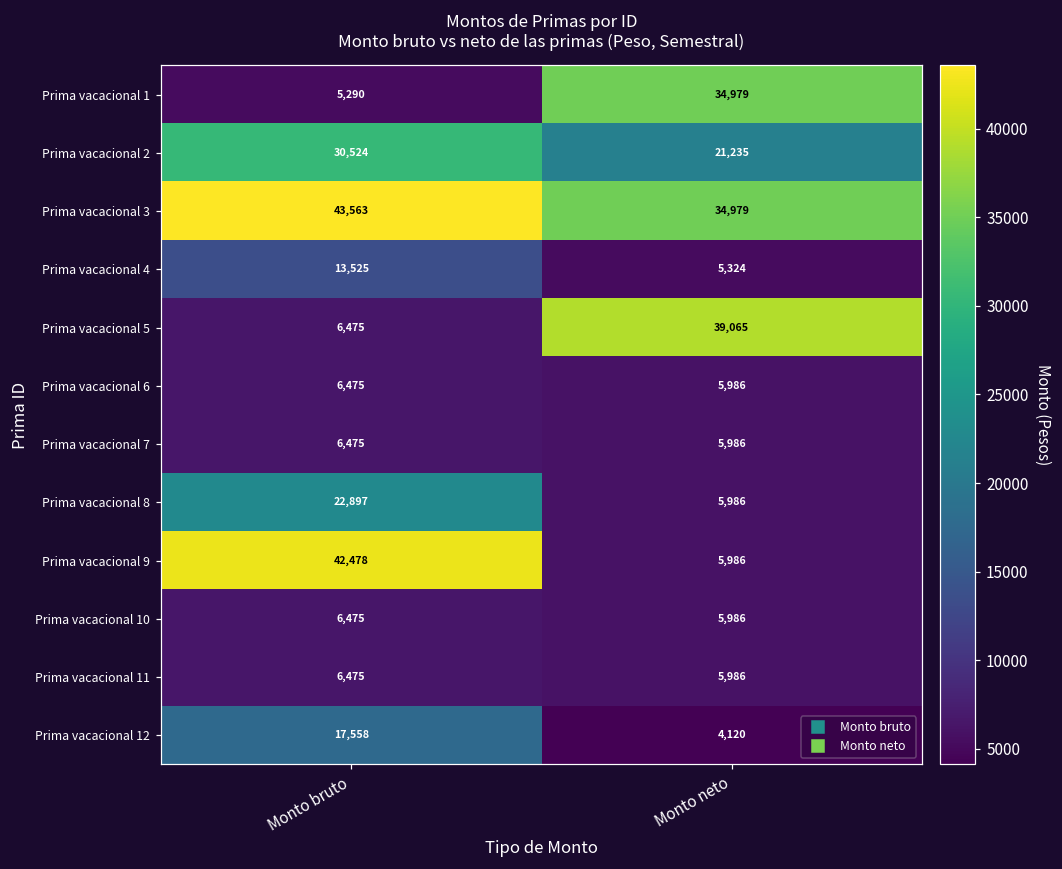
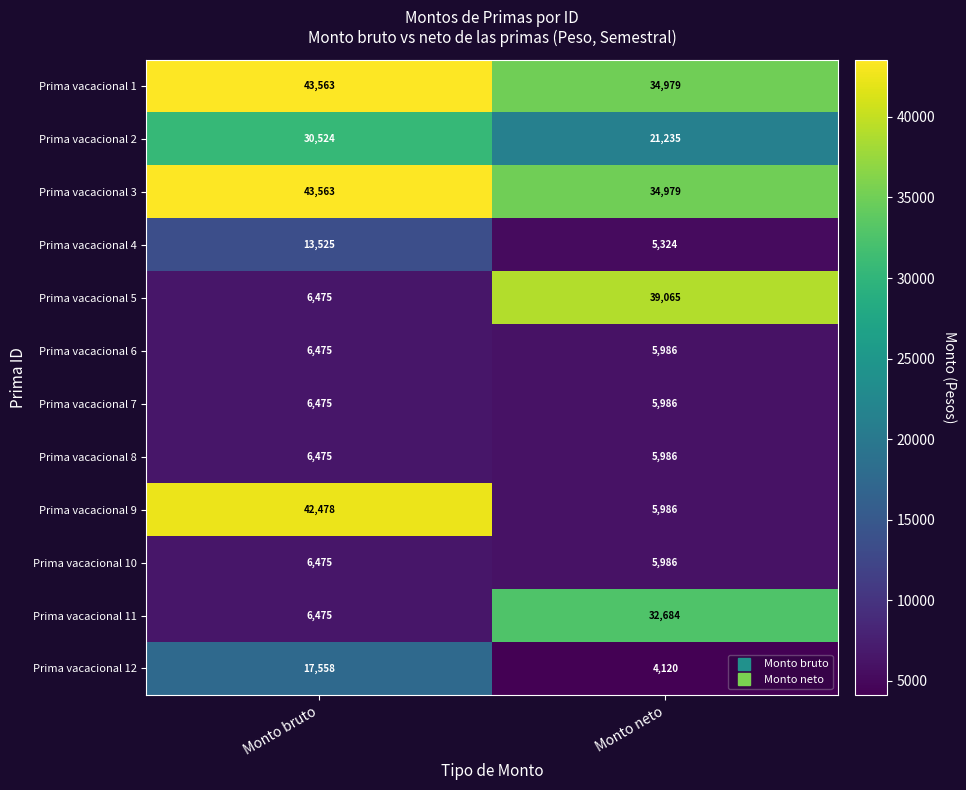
Prima vacacional 1, Monto bruto: 5,290 -> 43,563
Prima vacacional 8, Monto bruto: 22,897 -> 6,475
Prima vacacional 11, Monto neto: 5,986 -> 32,684
